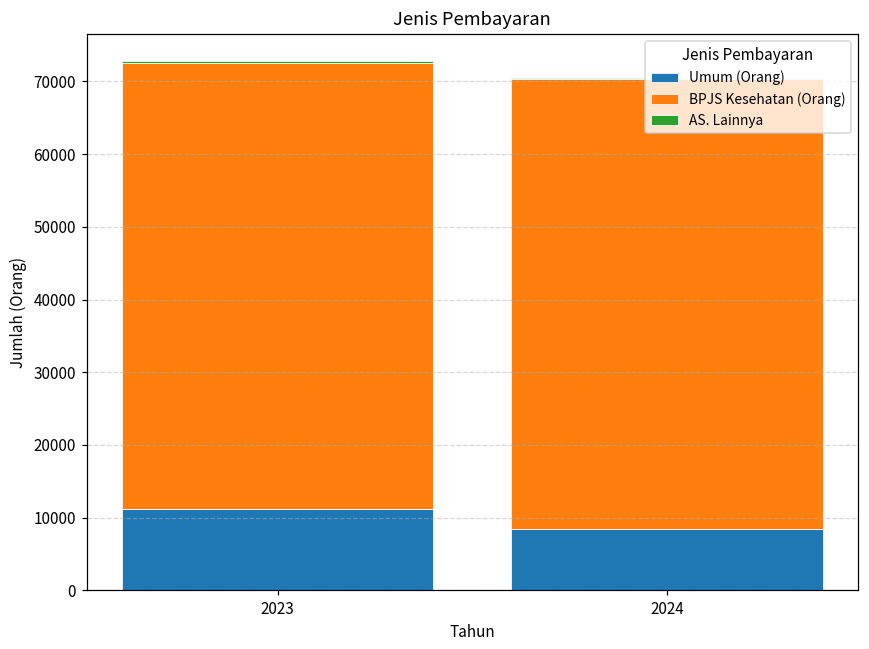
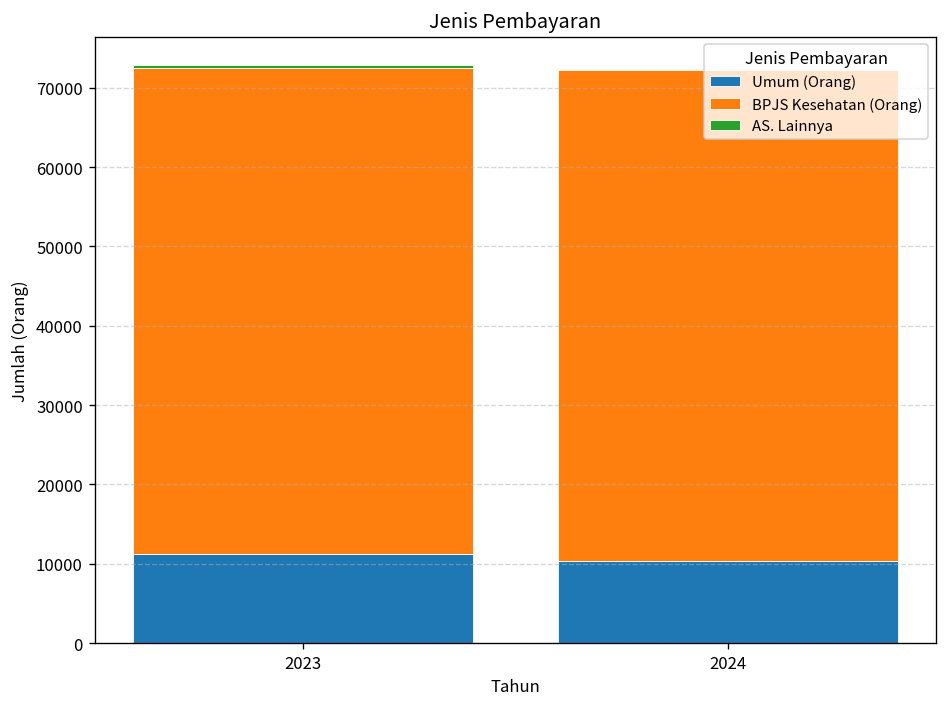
Umum (Orang), 2024: 8000 -> 10000
